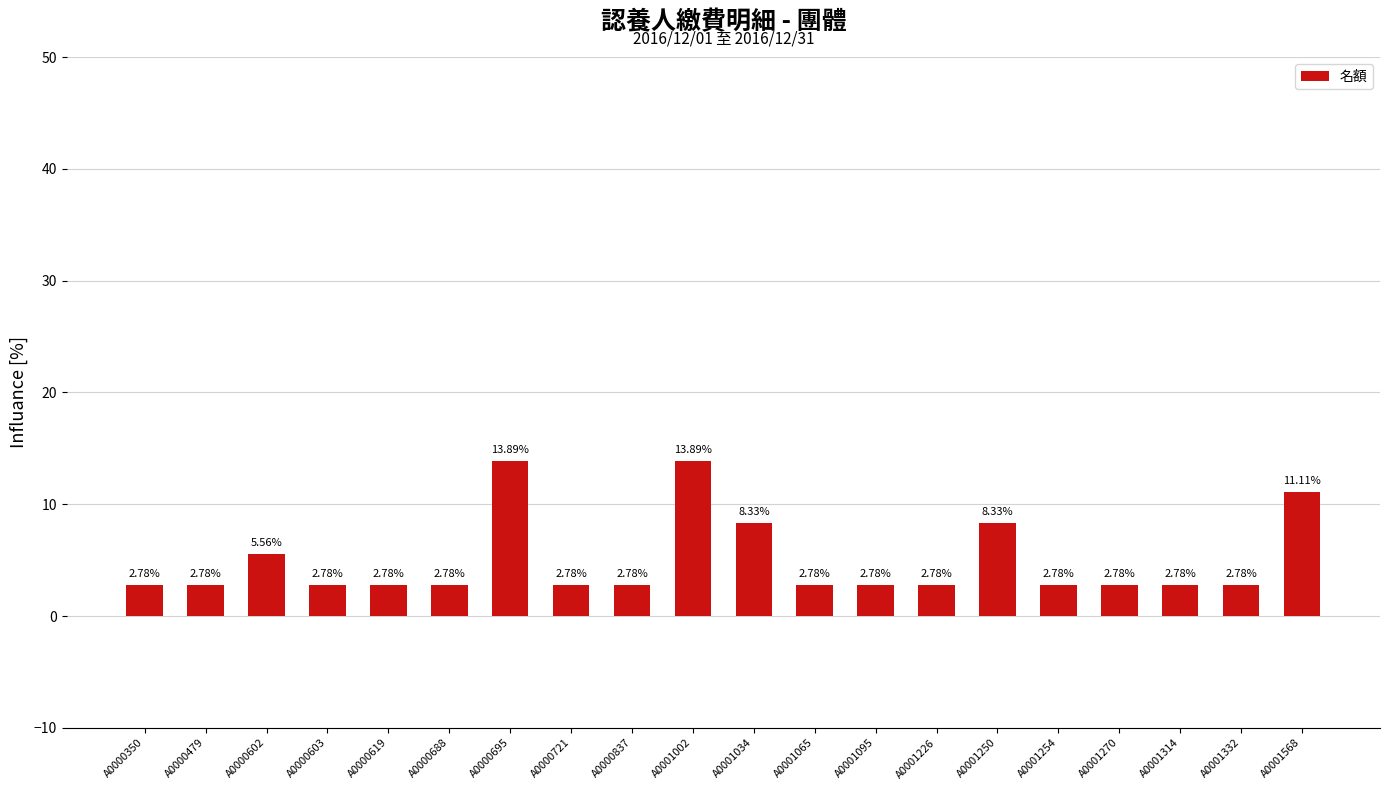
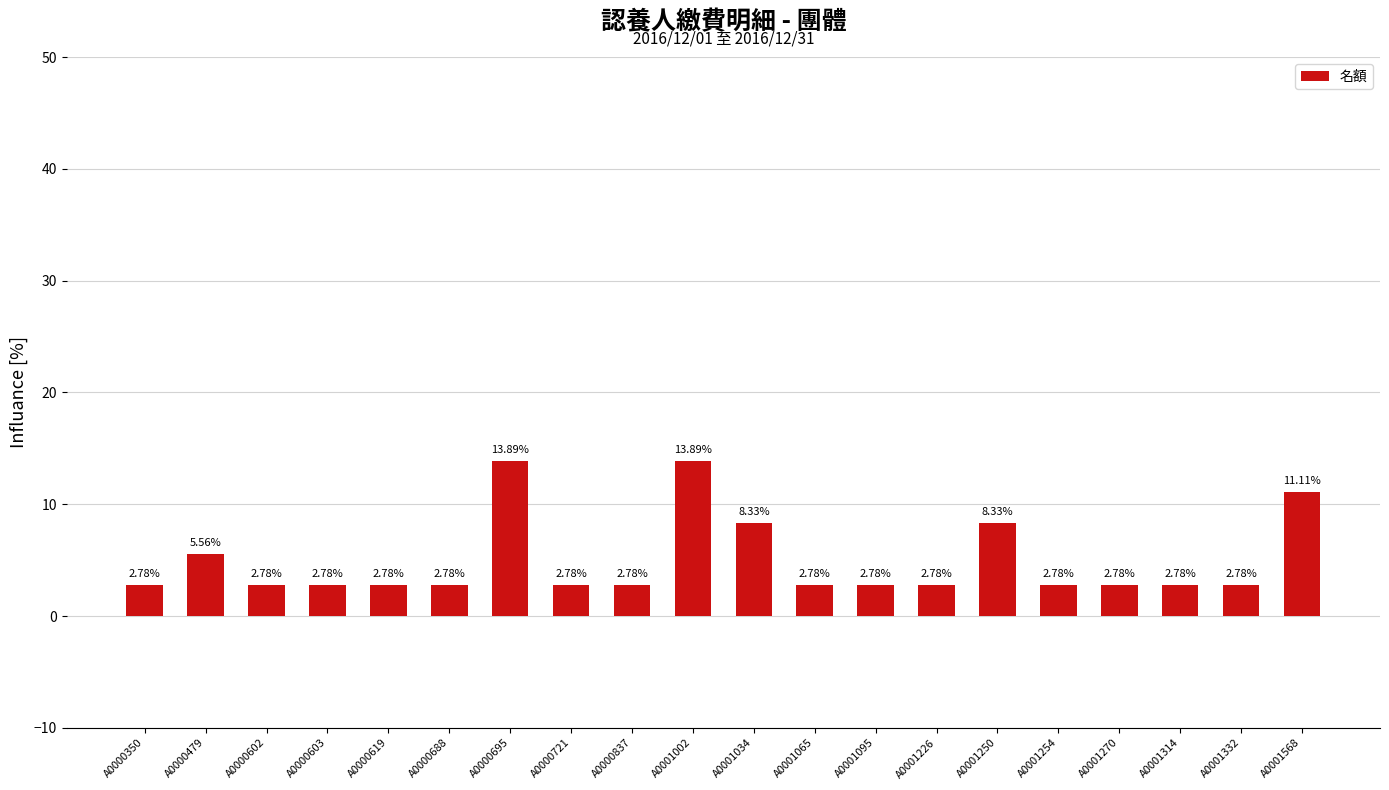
A0000479: 2.78% -> 5.56%
A0000602: 5.56% -> 2.78%
